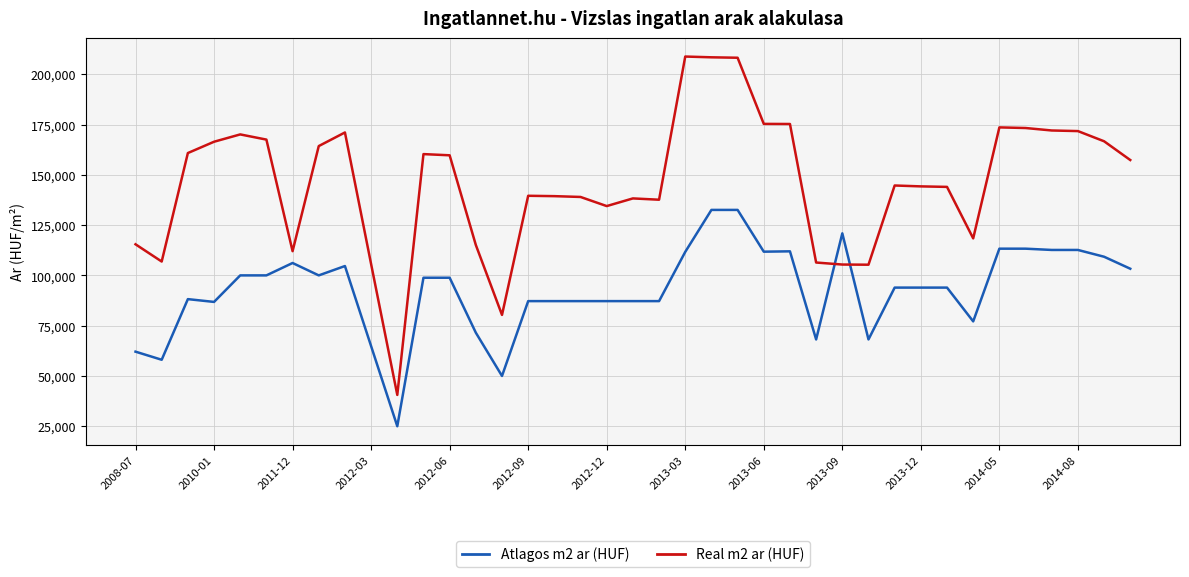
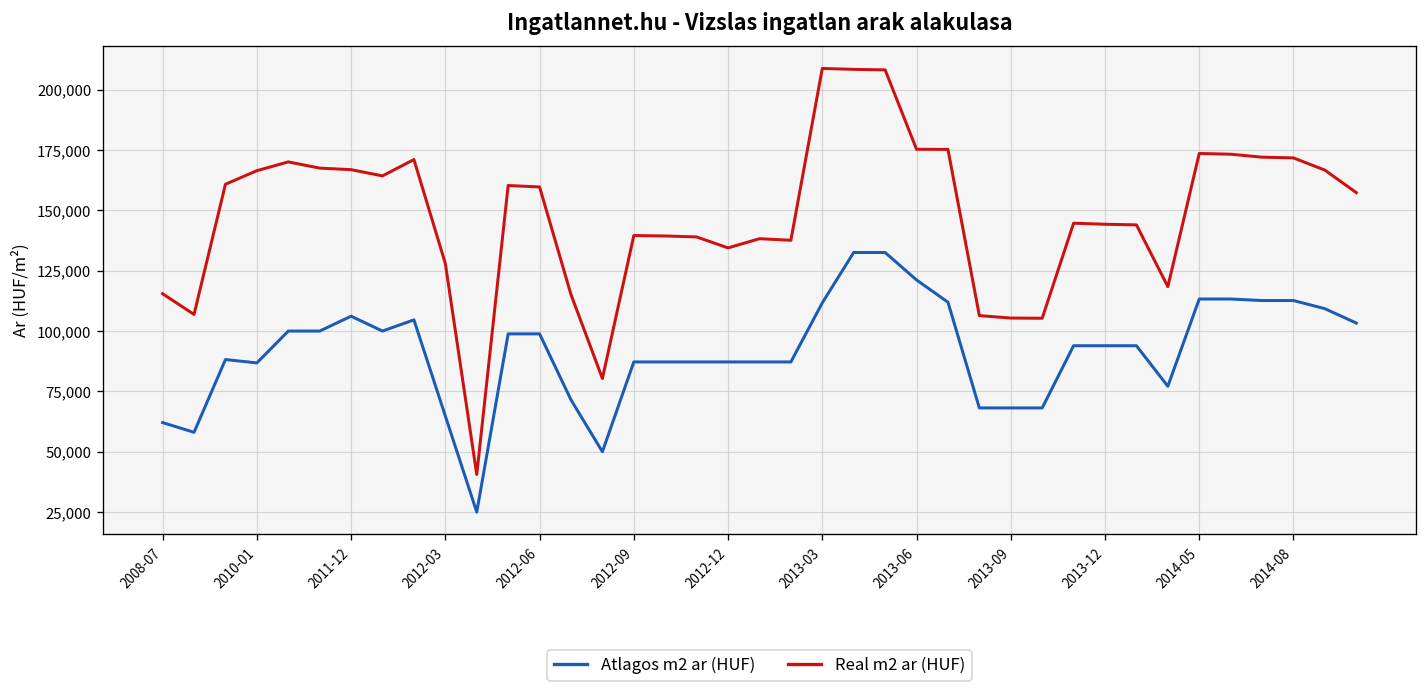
Real m2 ar (HUF), 2011-12: 112,000 -> 167,000
Real m2 ar (HUF), 2012-03: 106,000 -> 128,000
Atlagos m2 ar (HUF), 2013-06: 112,000 -> 121,000
Atlagos m2 ar (HUF), 2013-09: 121,000 -> 68,000
